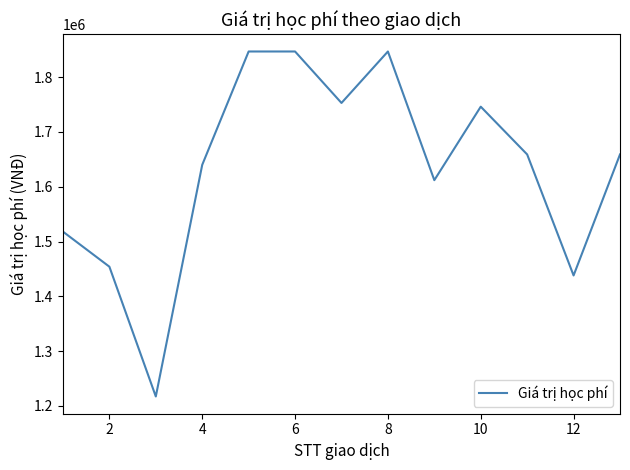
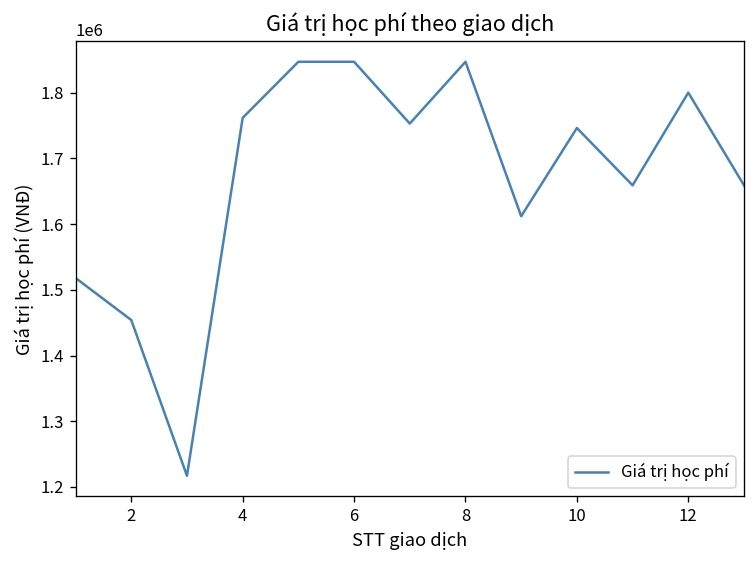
4: 1640000 -> 1760000
12: 1440000 -> 1800000
